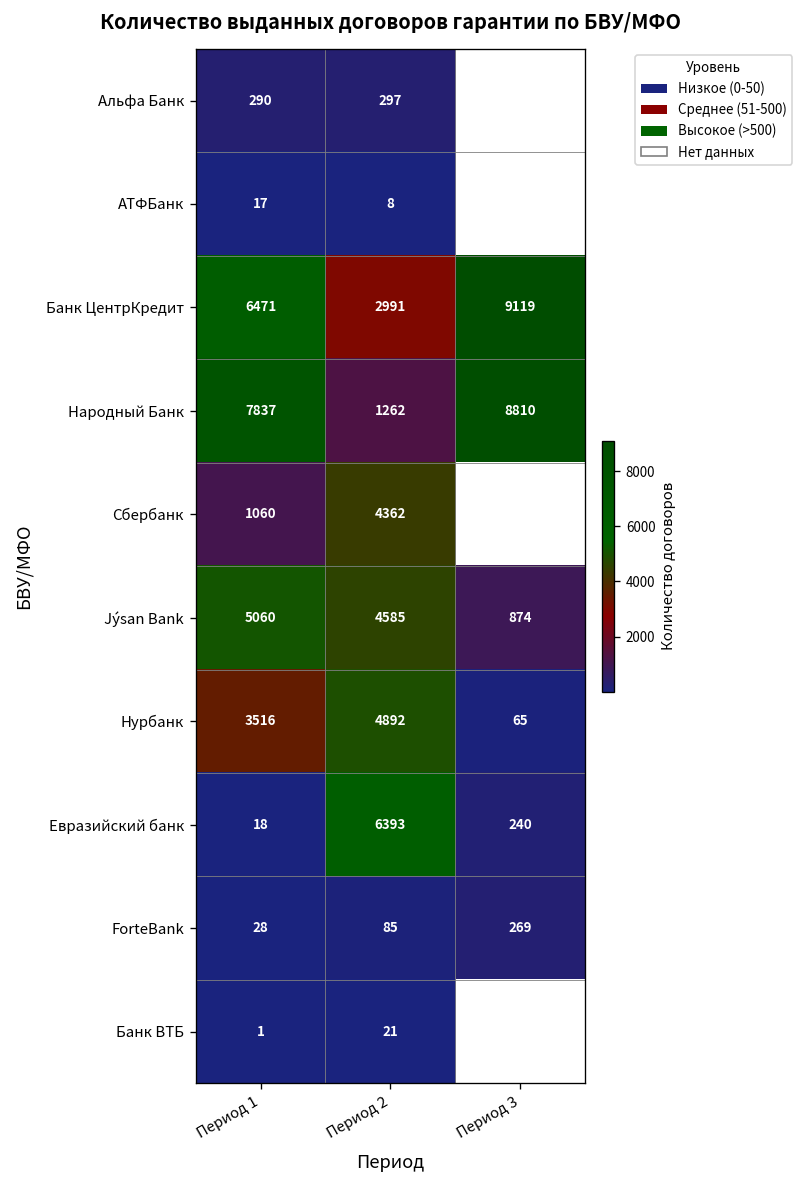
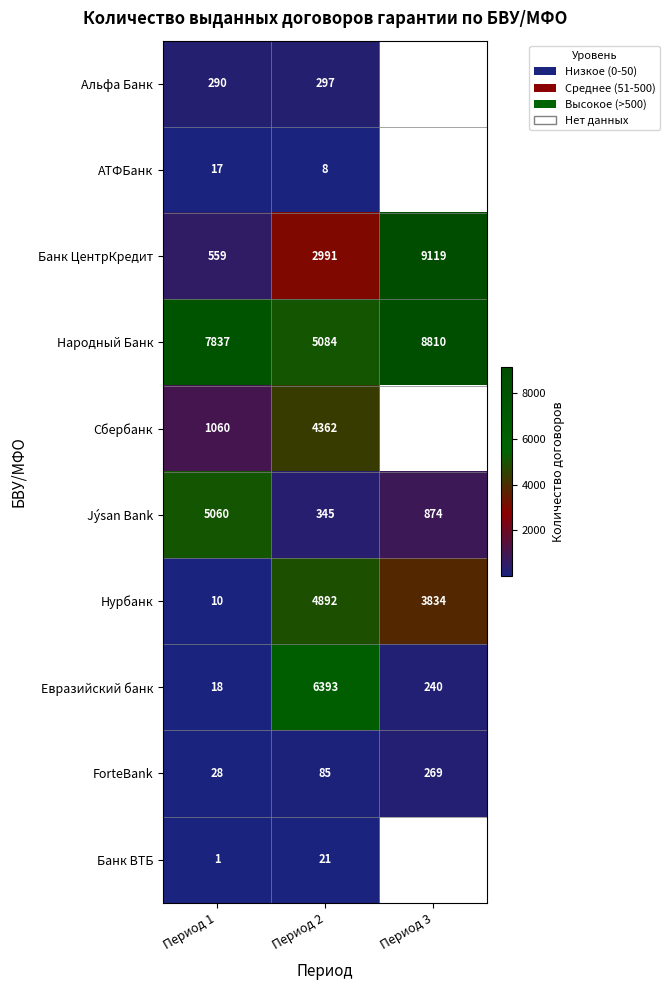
Банк ЦентрКредит, Период 1: 6471 -> 559
Народный Банк, Период 2: 1262 -> 5084
Jýsan Bank, Период 2: 4585 -> 345
Нурбанк, Период 1: 3516 -> 10
Нурбанк, Период 3: 65 -> 3834
